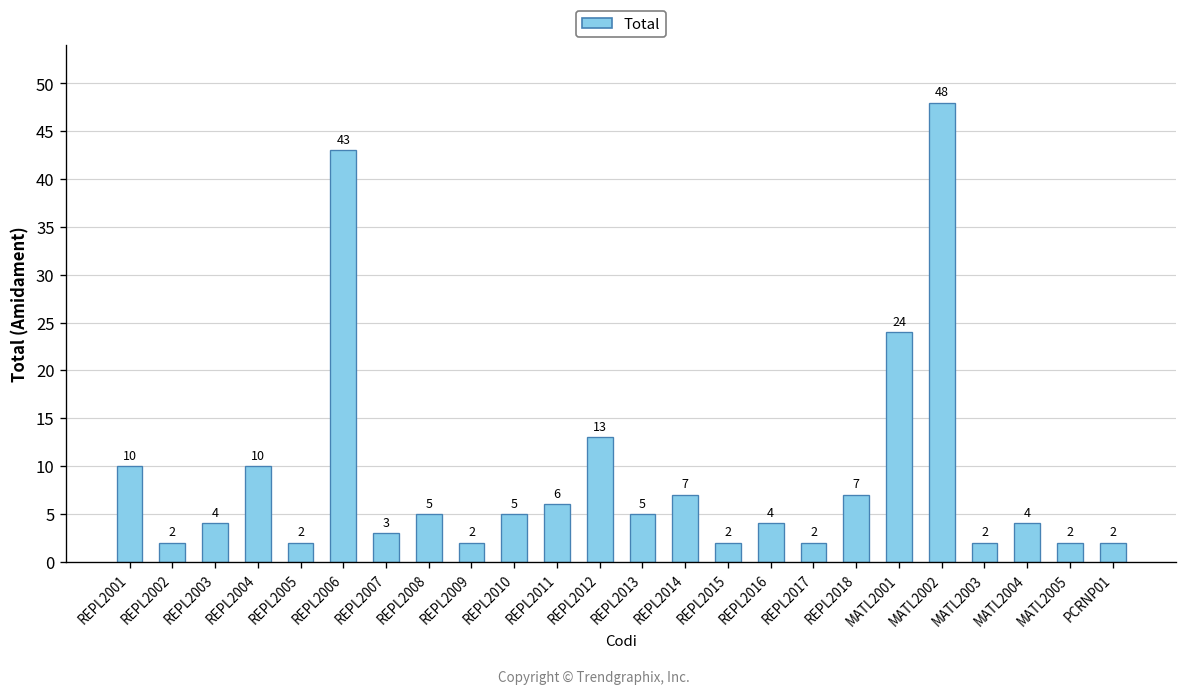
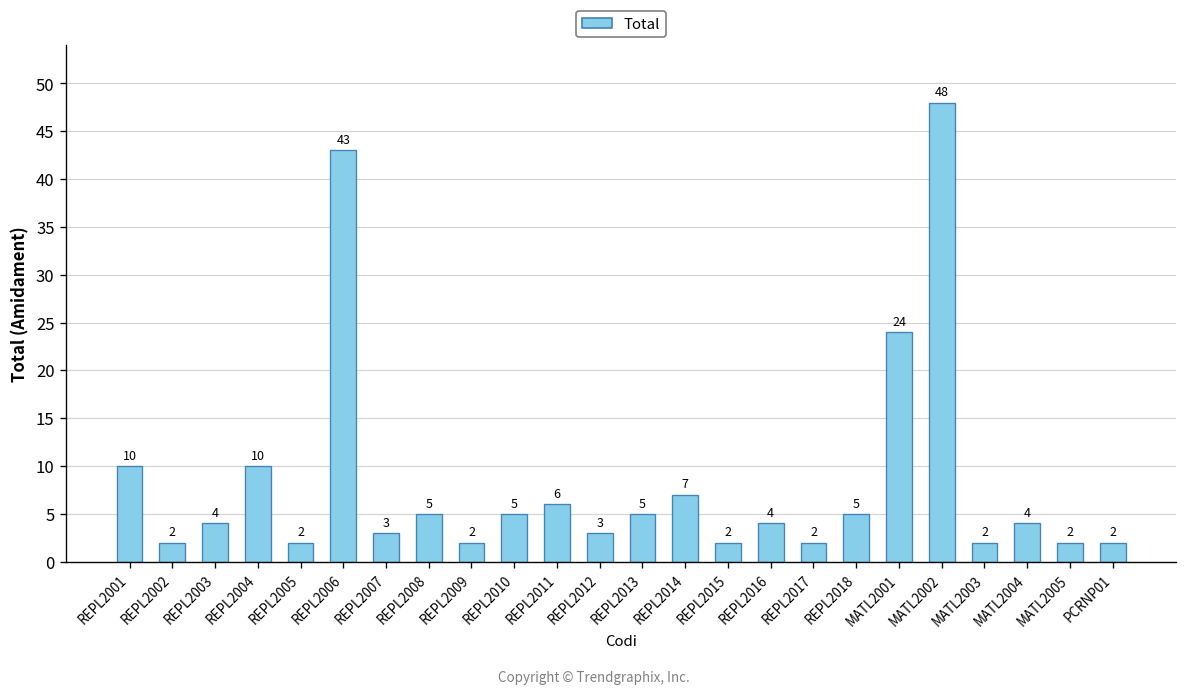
REPL2012: 13 -> 3
REPL2018: 7 -> 5
